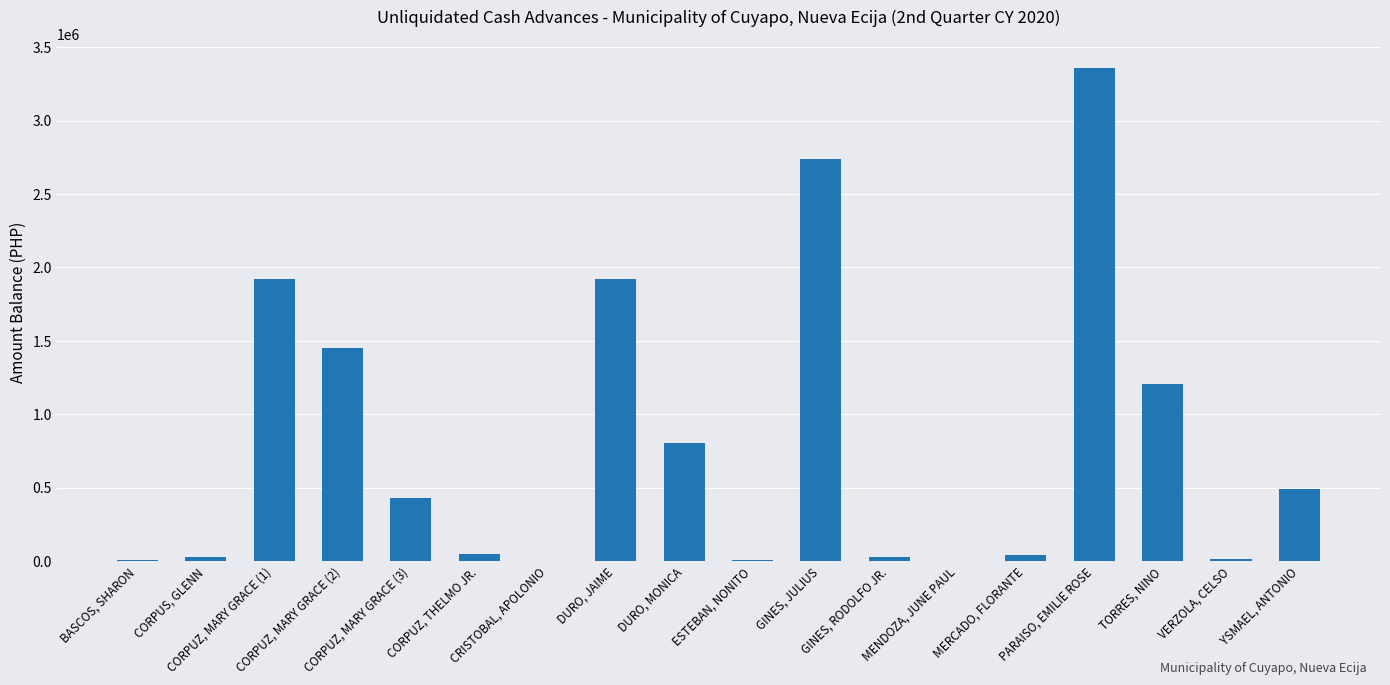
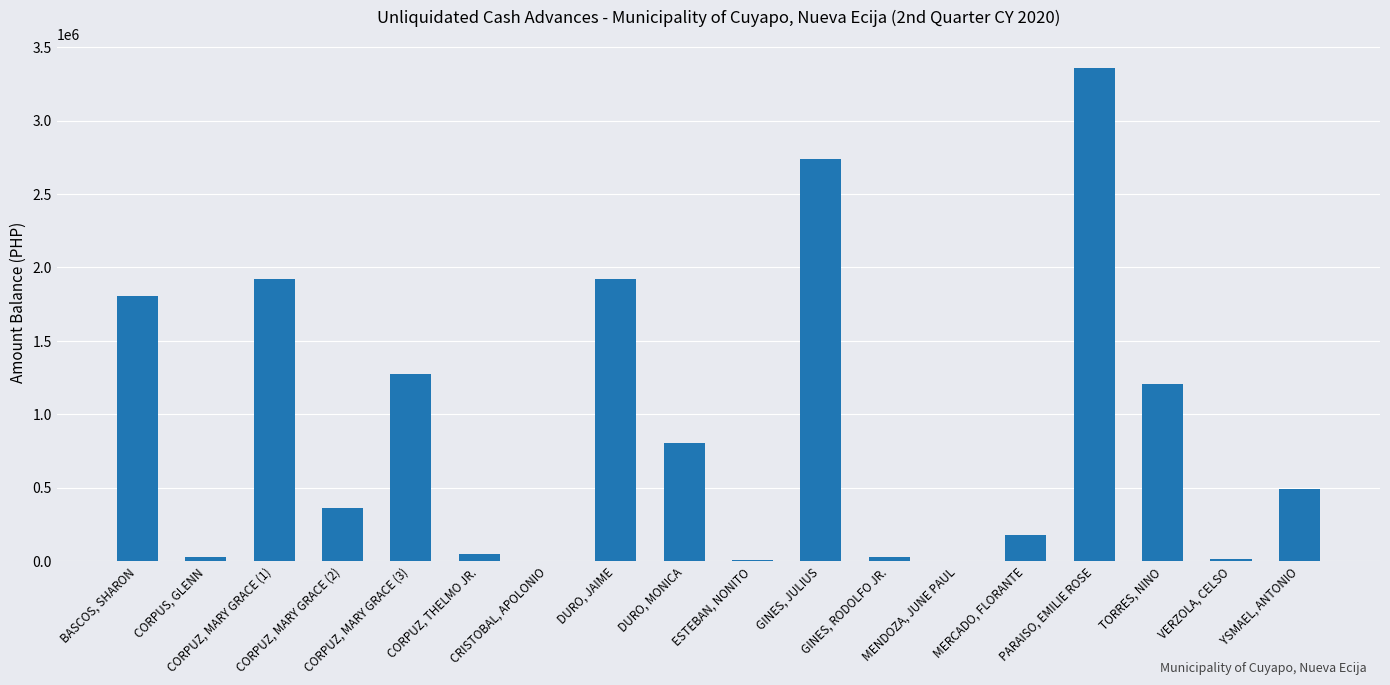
BASCOS, SHARON: 10000 -> 1810000
CORPUZ, MARY GRACE (2): 1450000 -> 360000
CORPUZ, MARY GRACE (3): 430000 -> 1270000
MERCADO, FLORANTE: 40000 -> 180000
